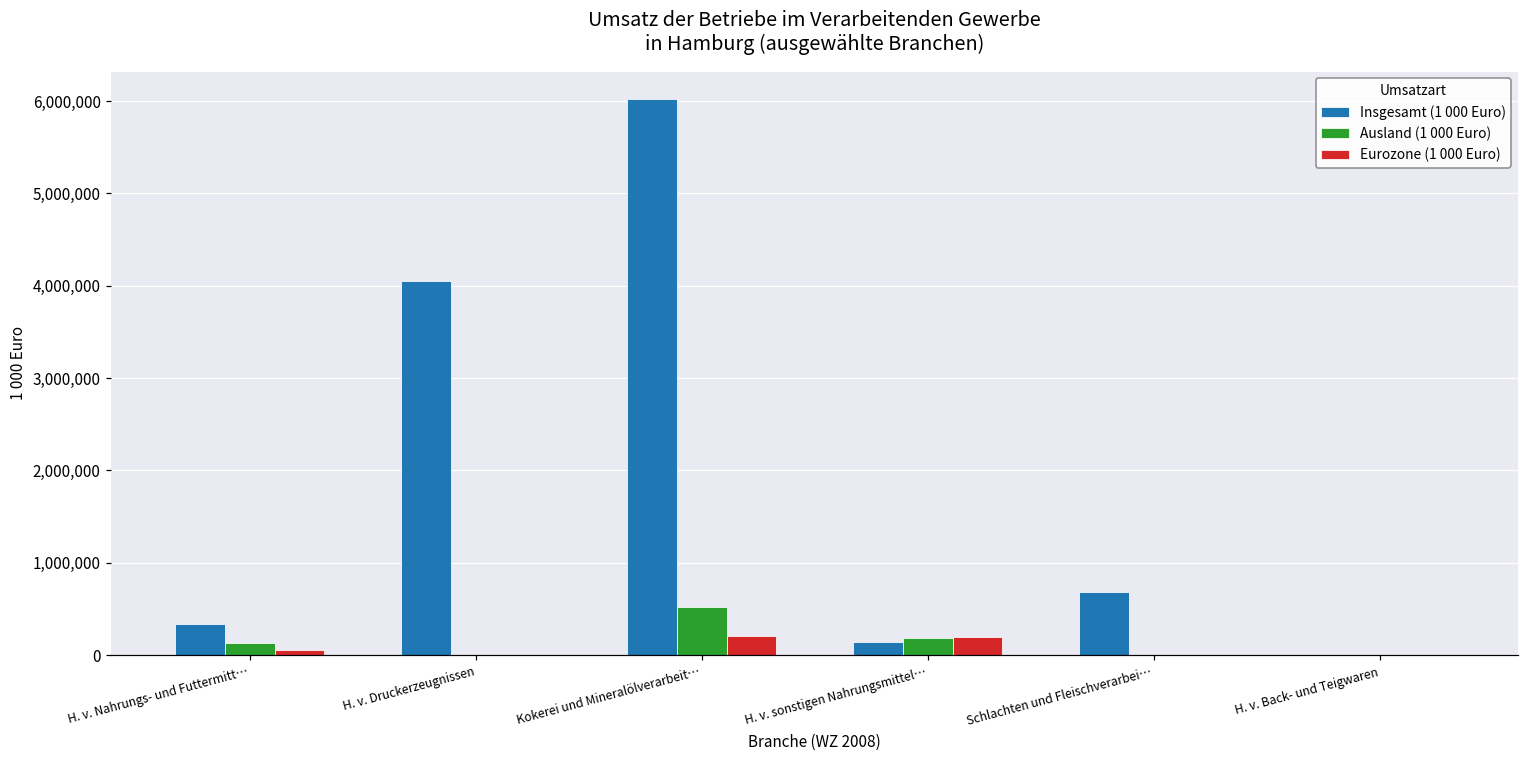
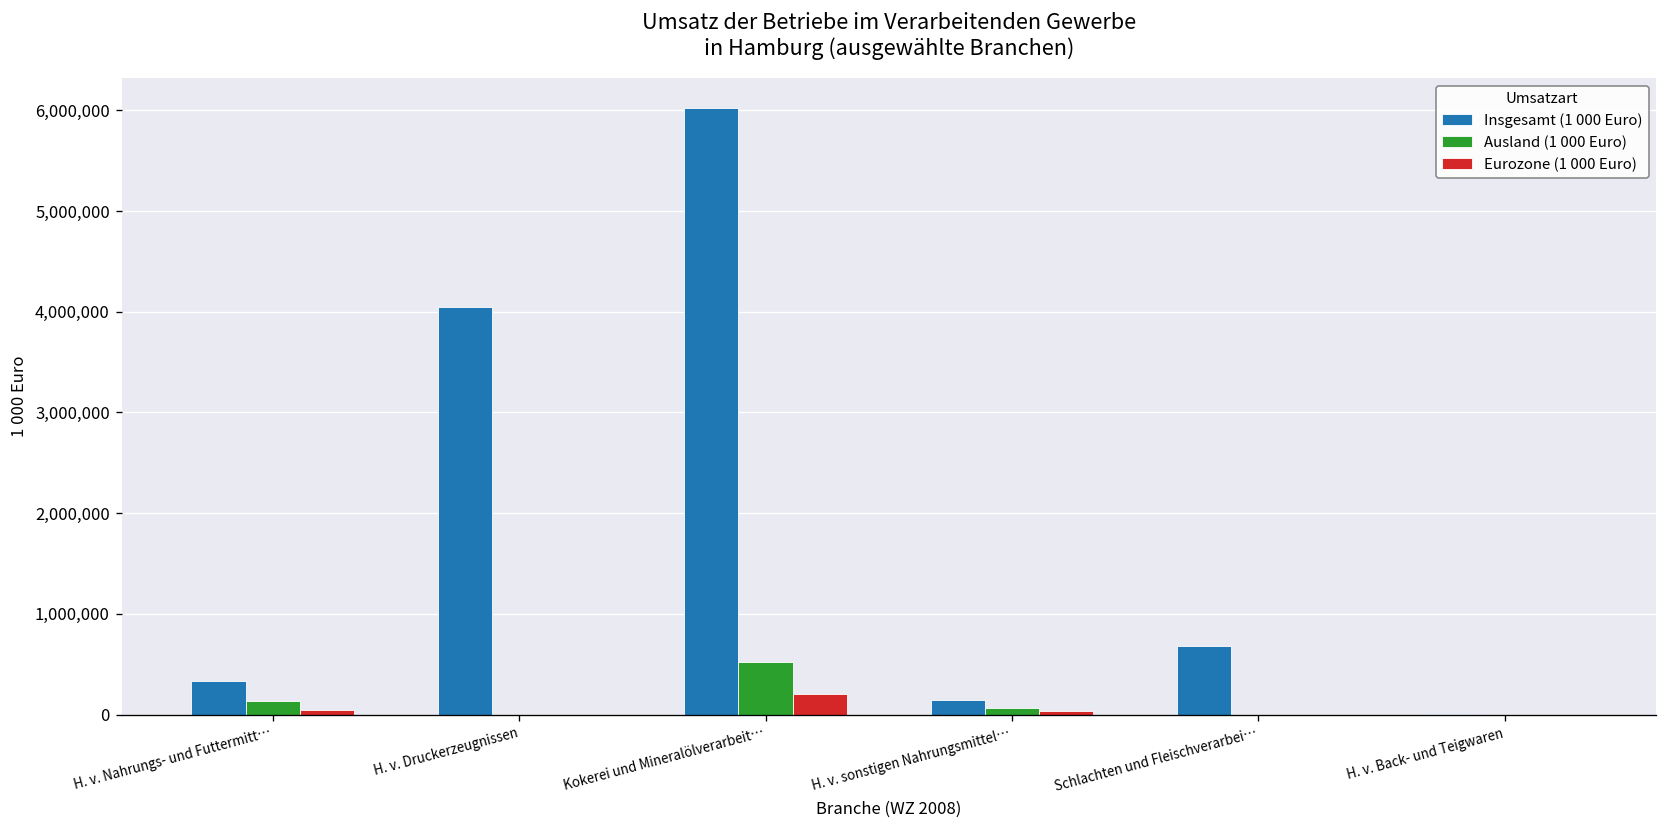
Ausland (1 000 Euro), H. v. sonstigen Nahrungsmittel…: 200,000 -> 100,000
Eurozone (1 000 Euro), H. v. sonstigen Nahrungsmittel…: 200,000 -> 0
